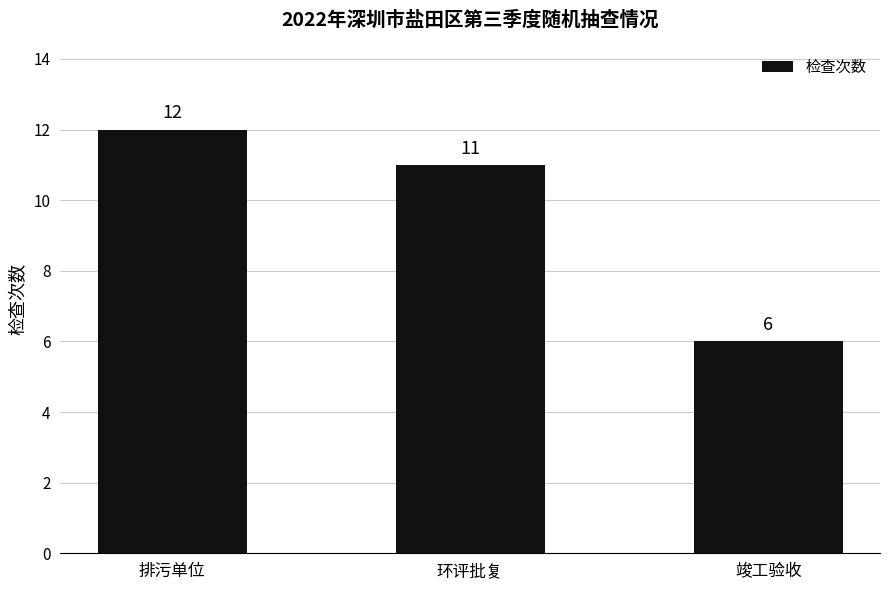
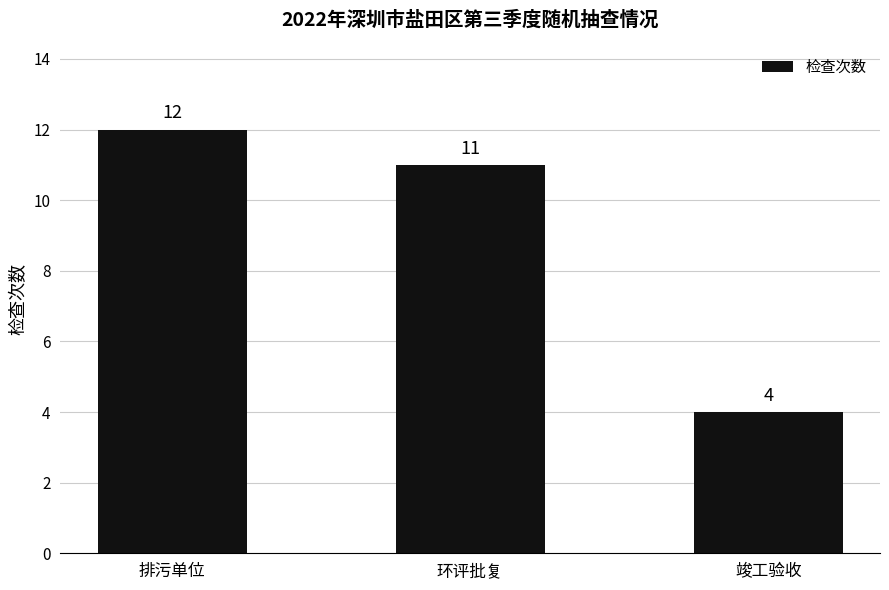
竣工验收: 6 -> 4
